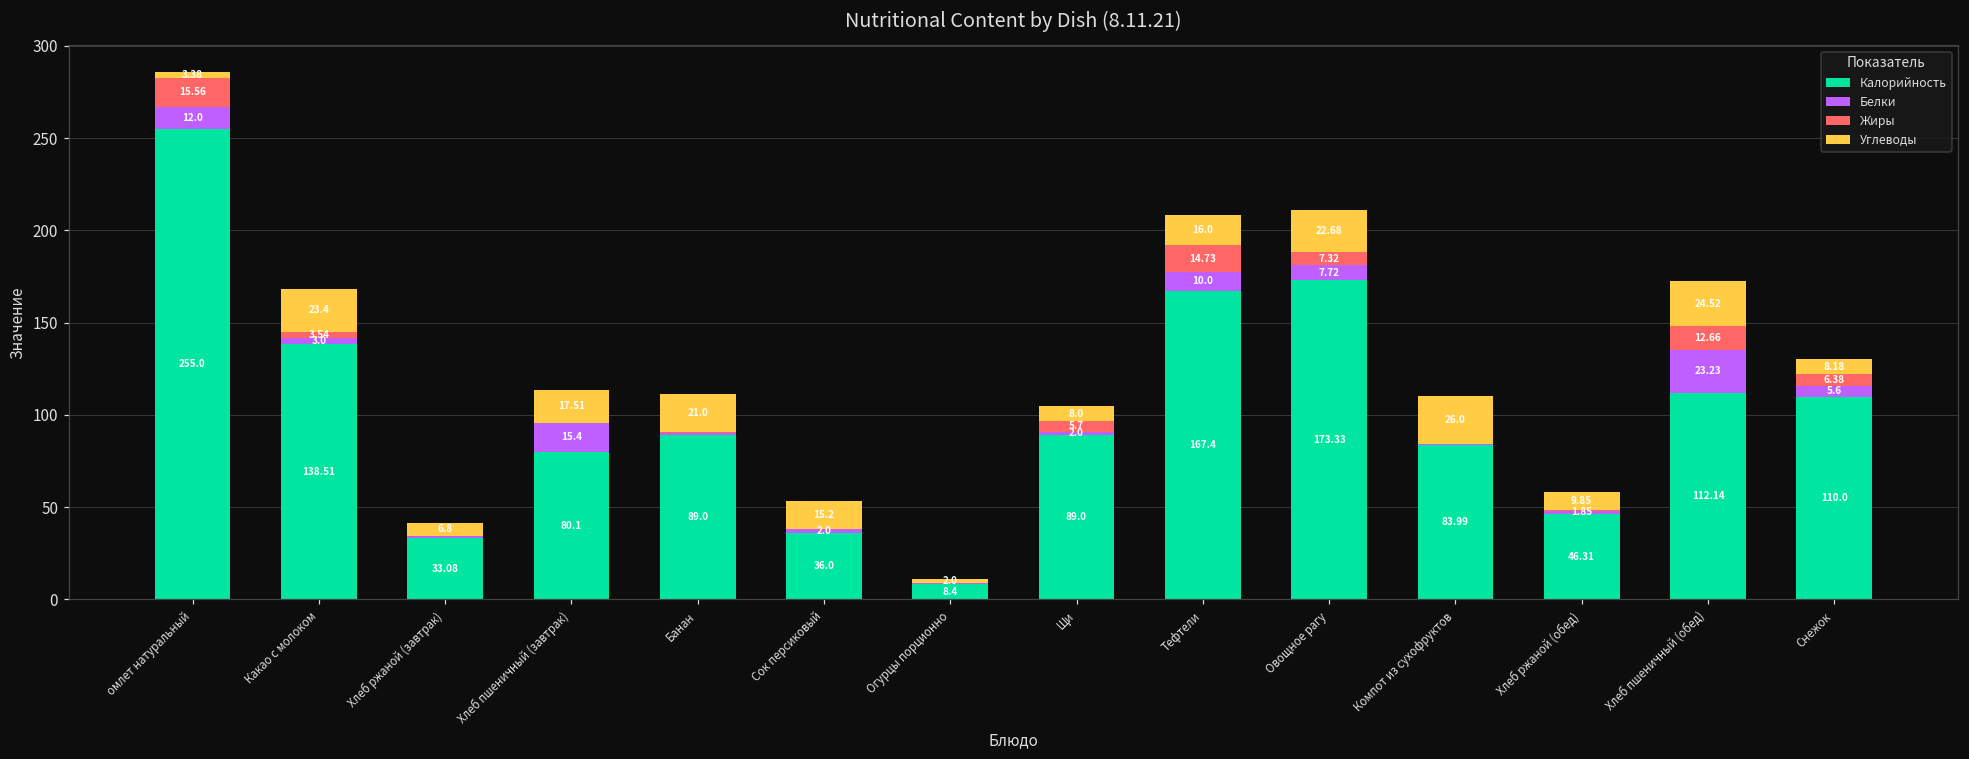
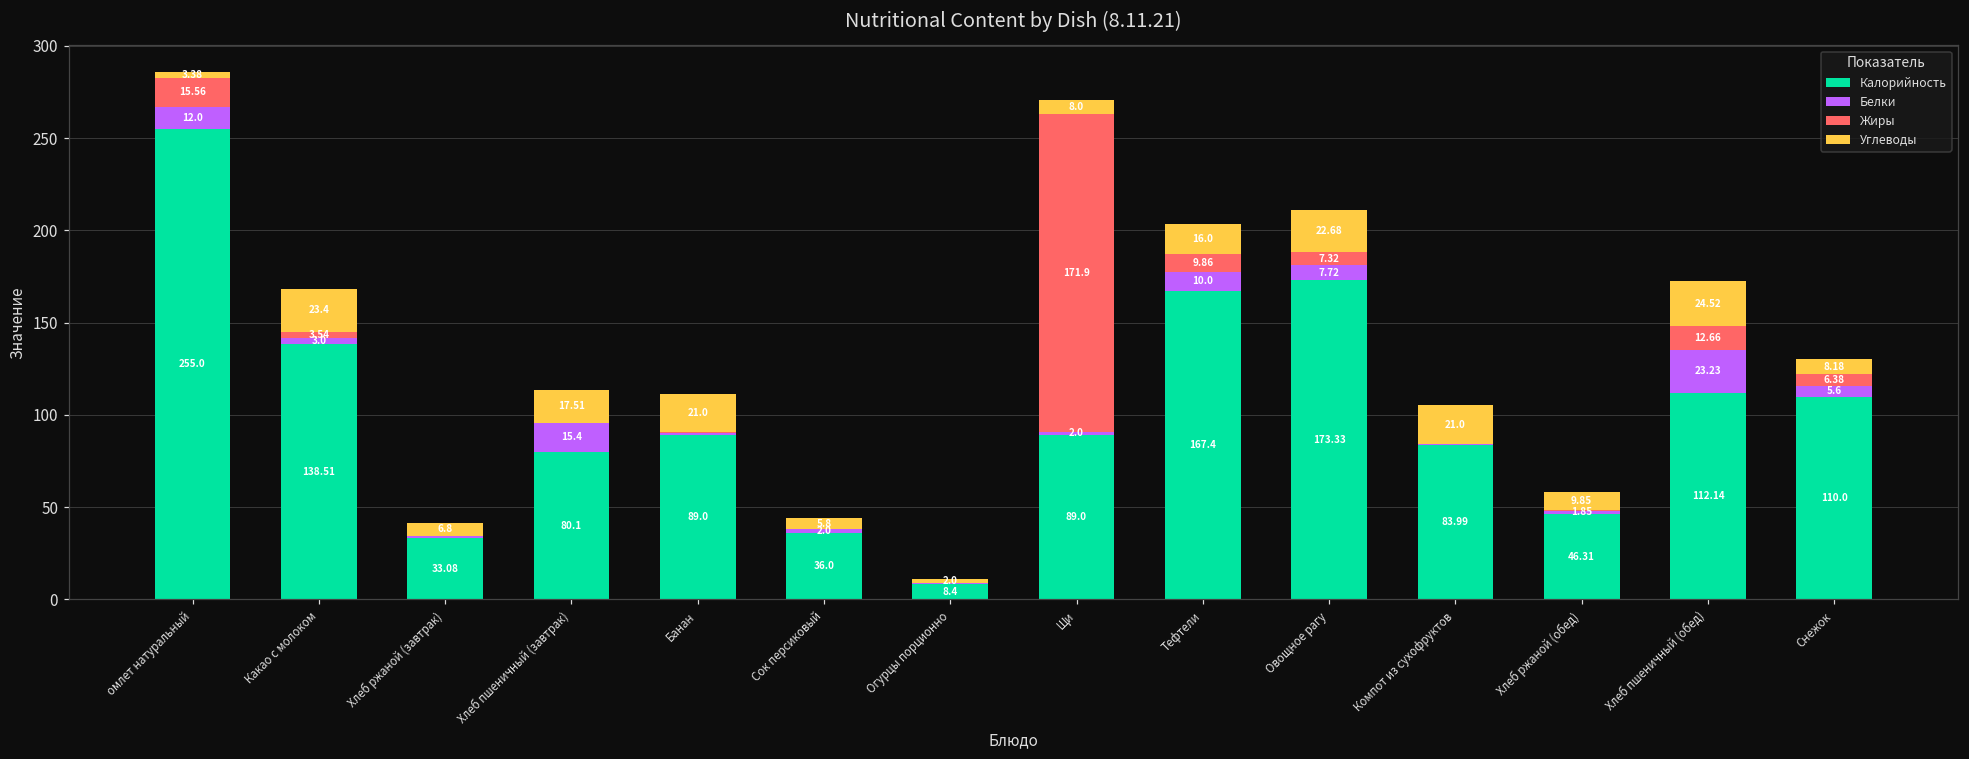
Углеводы, Сок персиковый: 15.2 -> 5.8
Жиры, Щи: 5.7 -> 171.9
Жиры, Тефтели: 14.73 -> 9.86
Углеводы, Компот из сухофруктов: 26.0 -> 21.0
